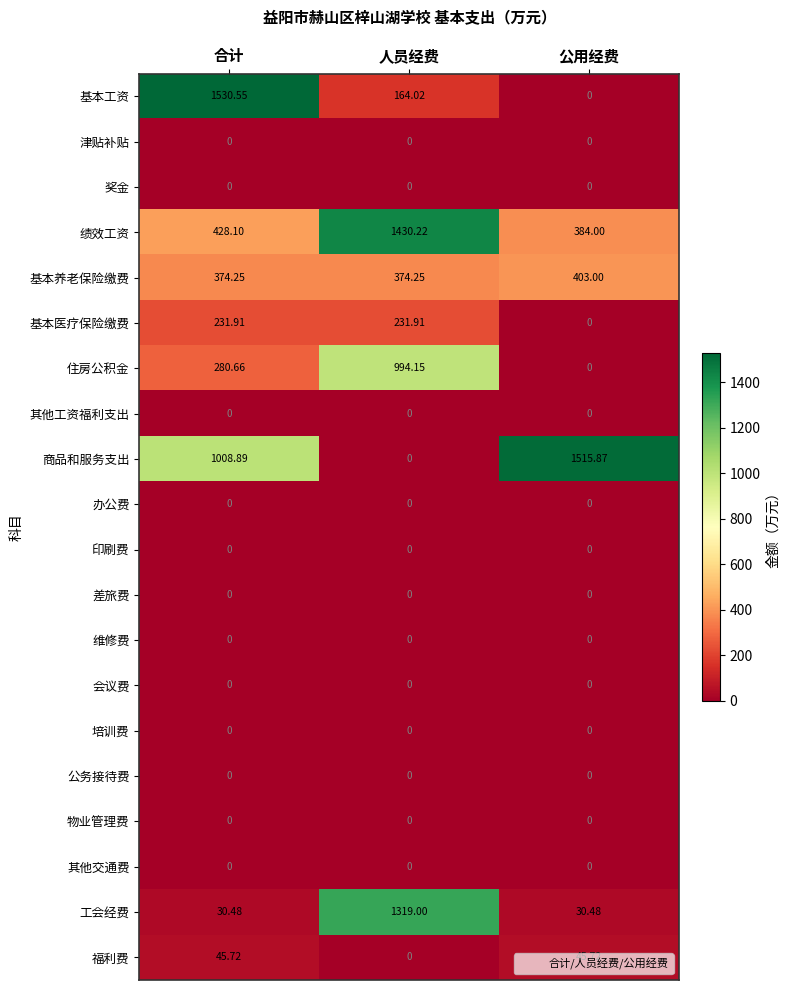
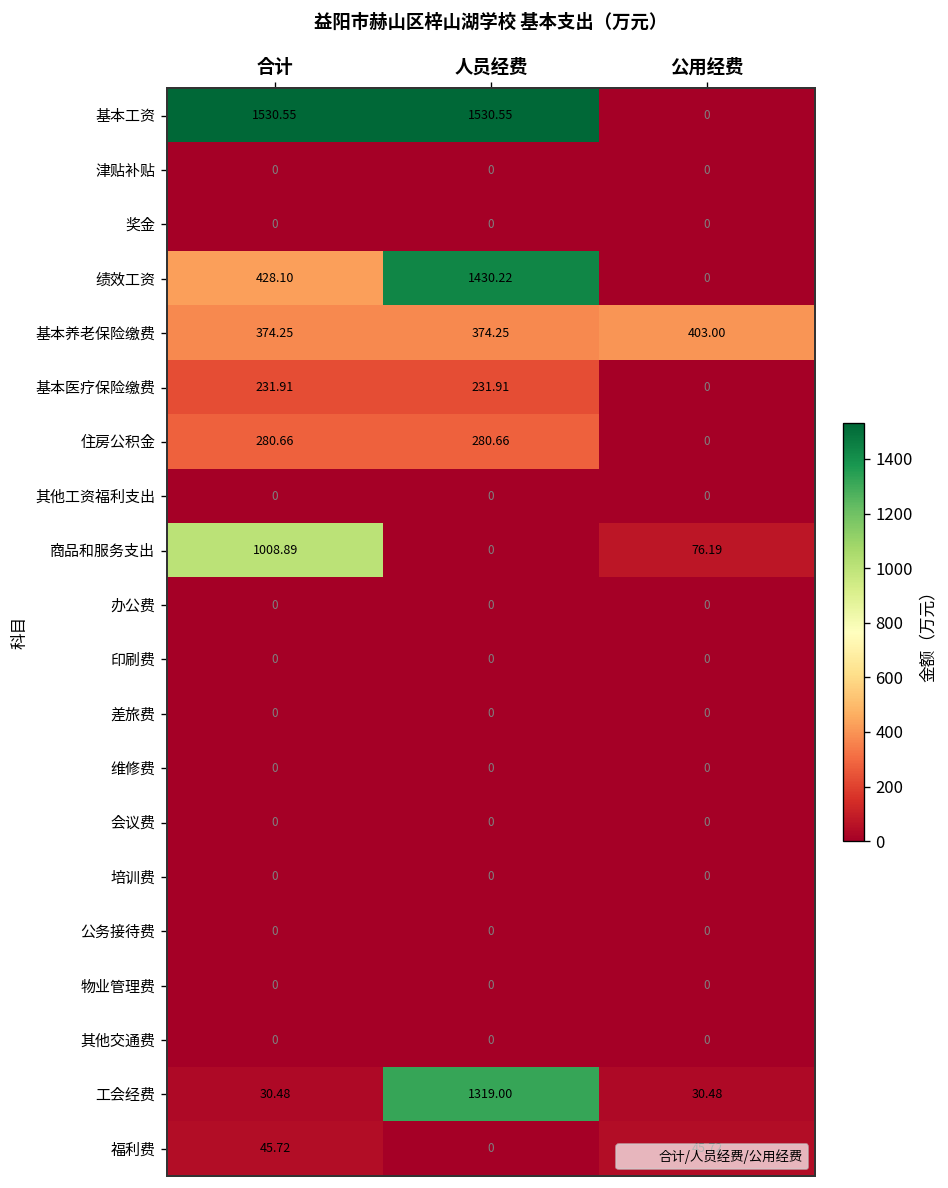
基本工资, 人员经费: 164.02 -> 1530.55
绩效工资, 公用经费: 384.00 -> 0
住房公积金, 人员经费: 994.15 -> 280.66
商品和服务支出, 公用经费: 1515.87 -> 76.19
